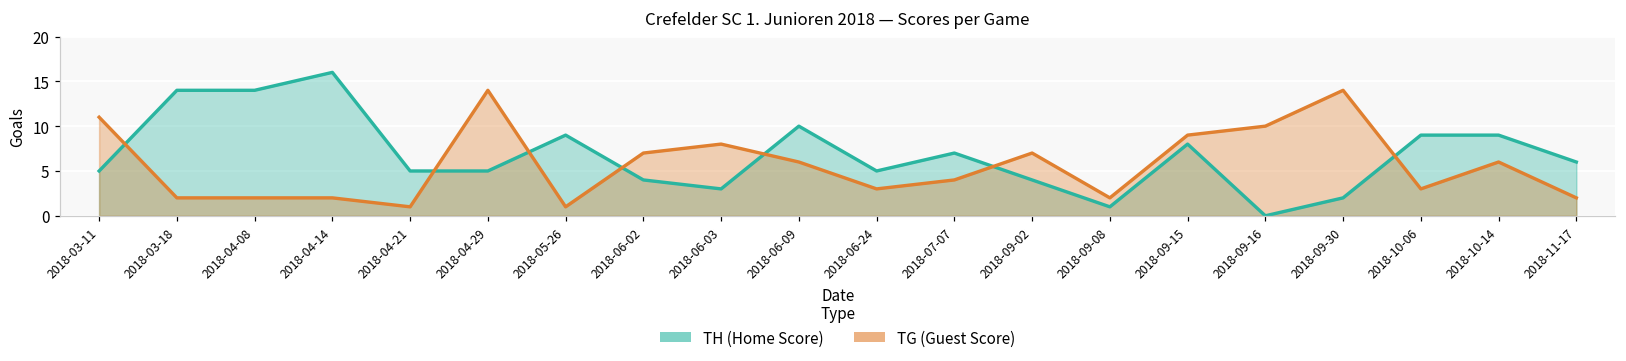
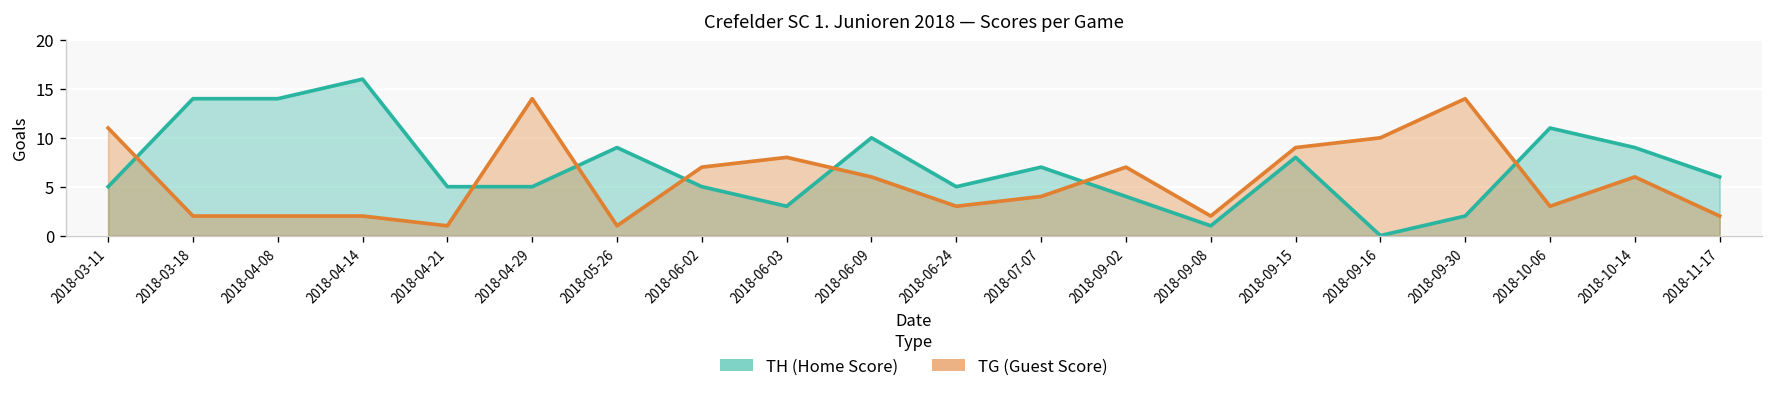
TH (Home Score), 2018-06-02: 4 -> 5
TH (Home Score), 2018-10-06: 9 -> 11
